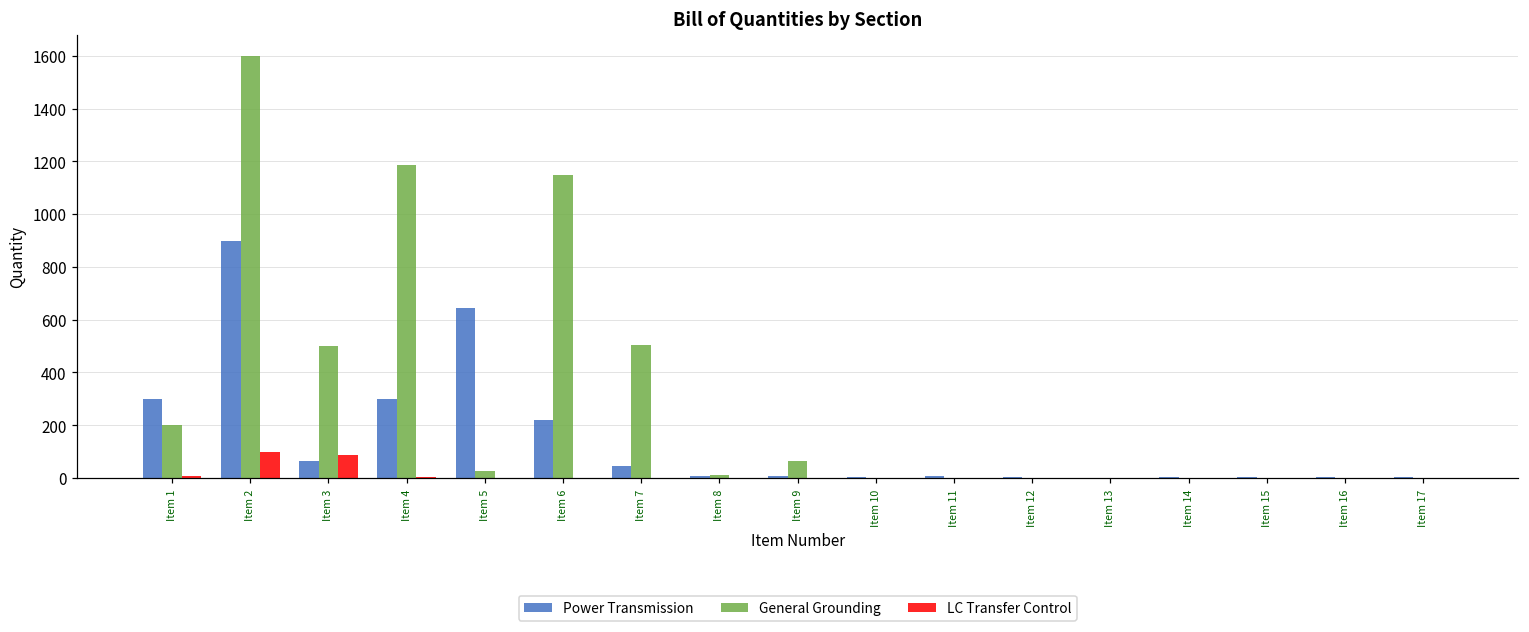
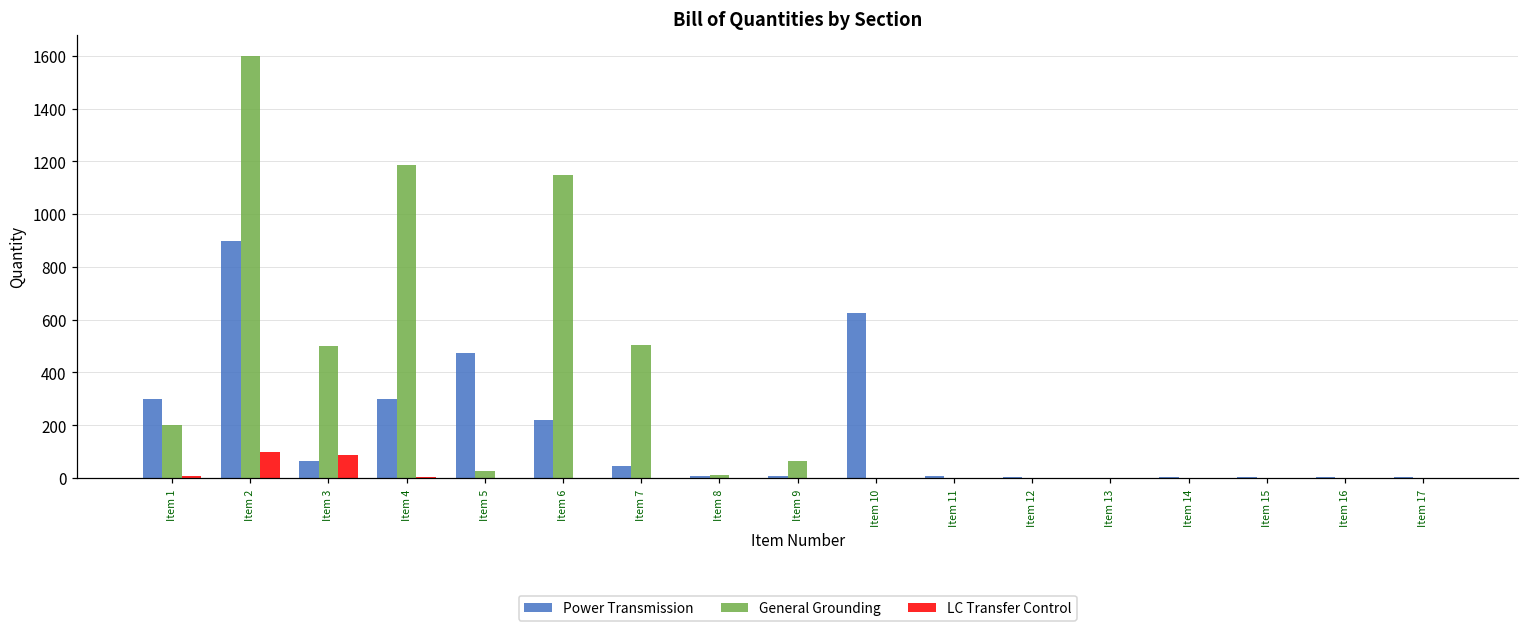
Power Transmission, Item 5: 640 -> 480
Power Transmission, Item 10: 0 -> 630
